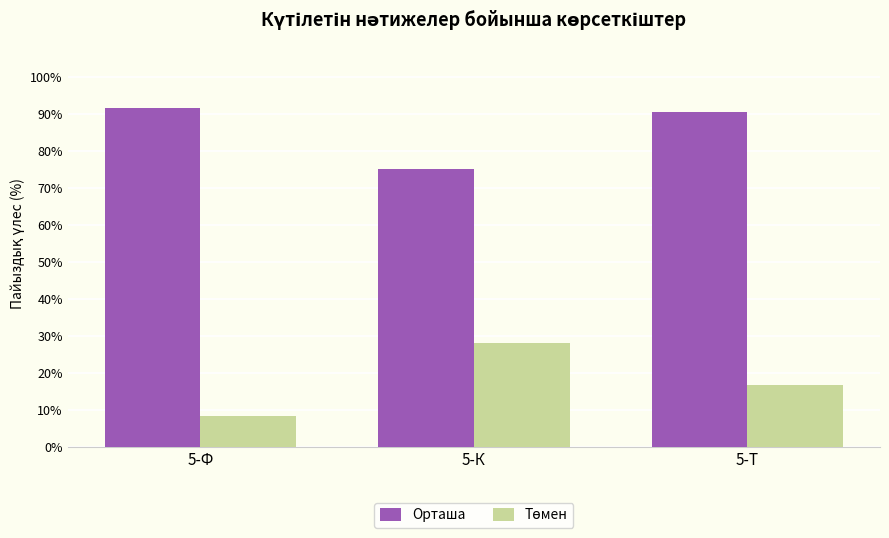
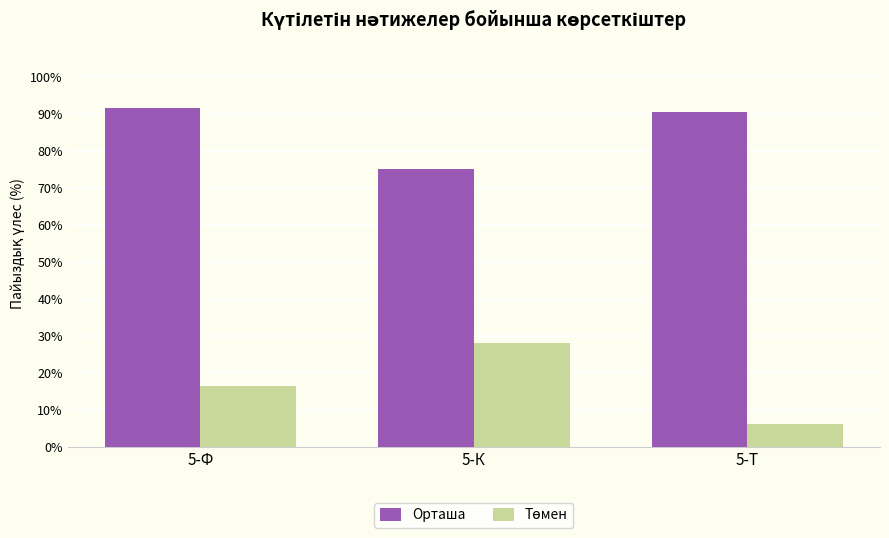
Төмен, 5-Ф: 8% -> 17%
Төмен, 5-Т: 17% -> 6%
